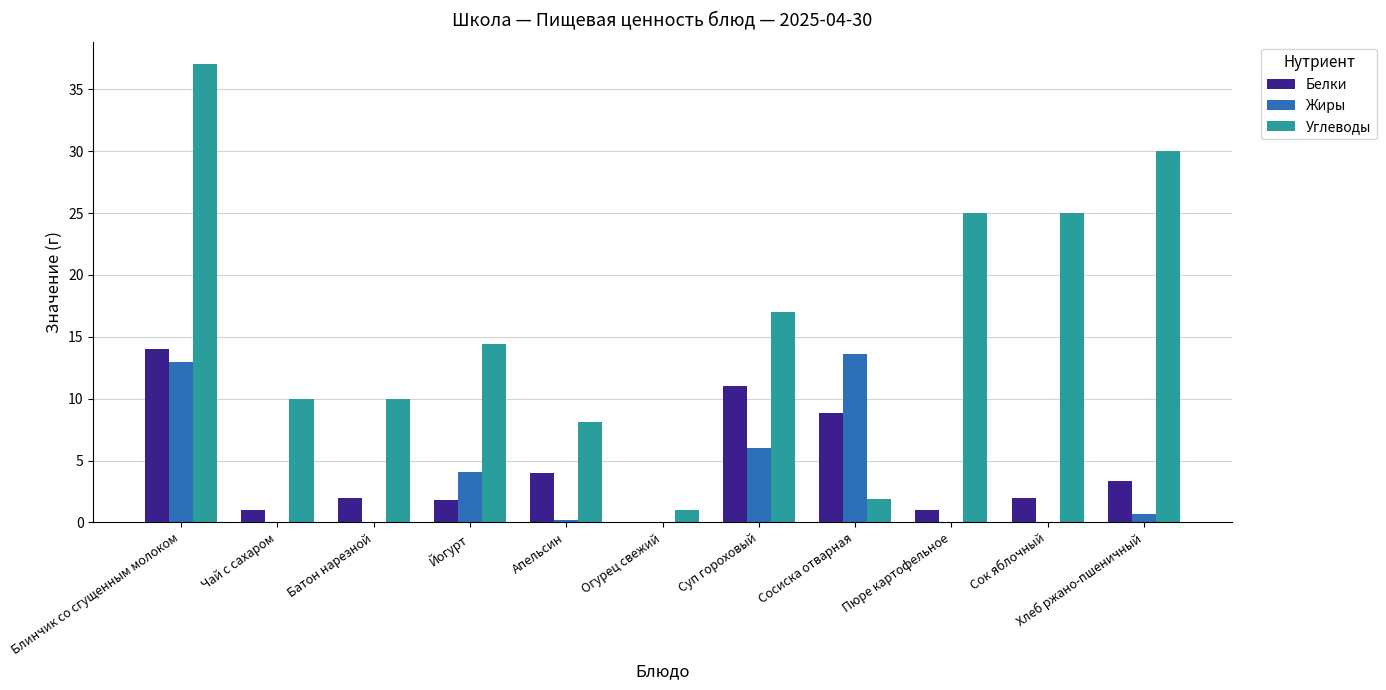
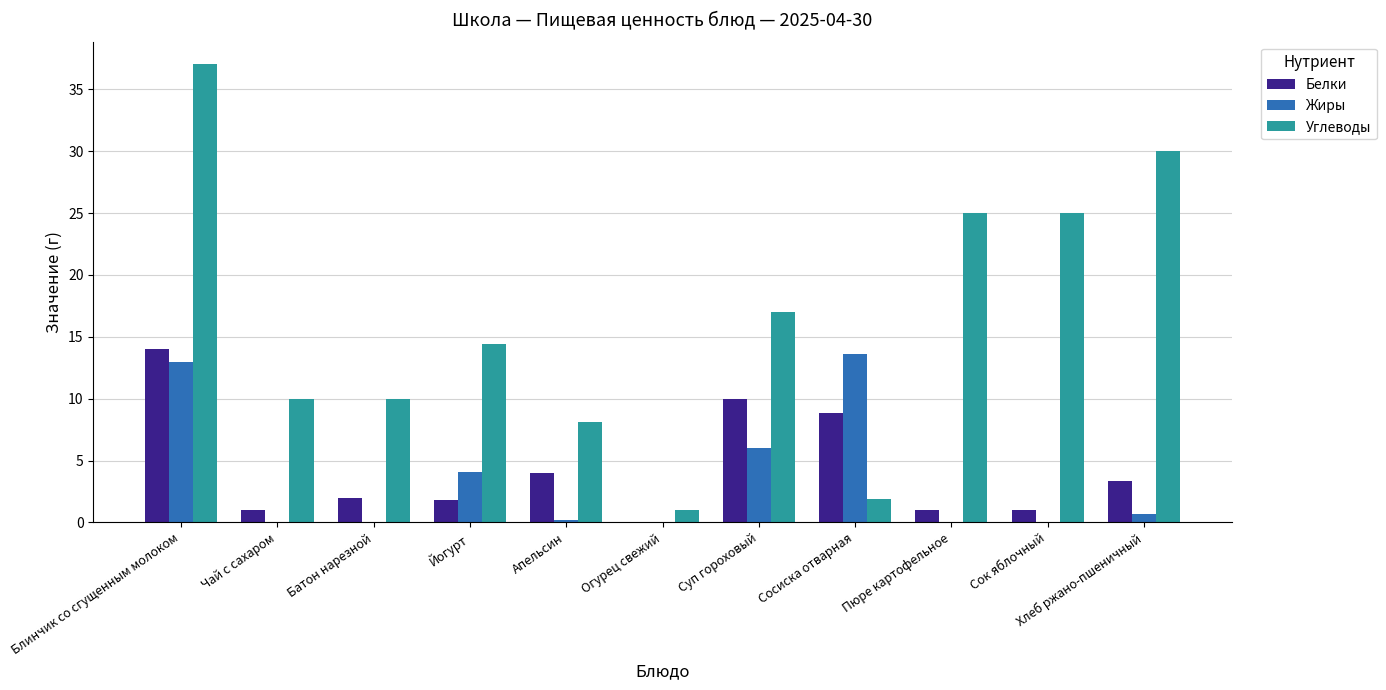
Белки, Суп гороховый: 11 -> 10
Белки, Сок яблочный: 2 -> 1
